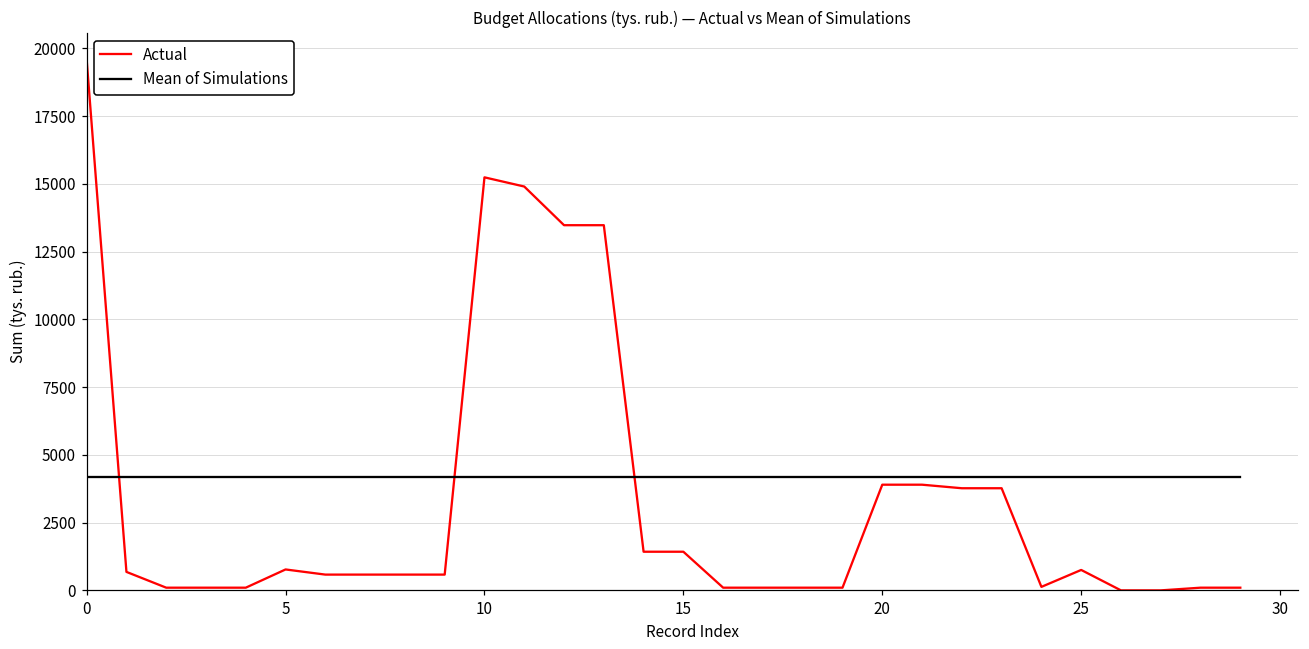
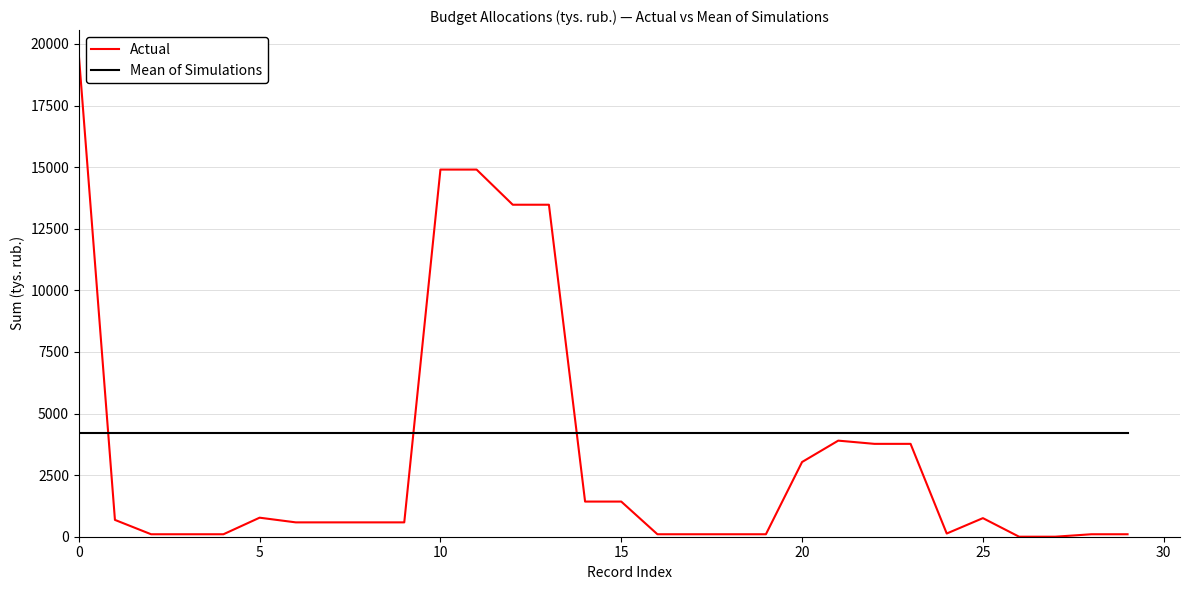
Actual, 10: 15200 -> 14900
Actual, 20: 3900 -> 3000
